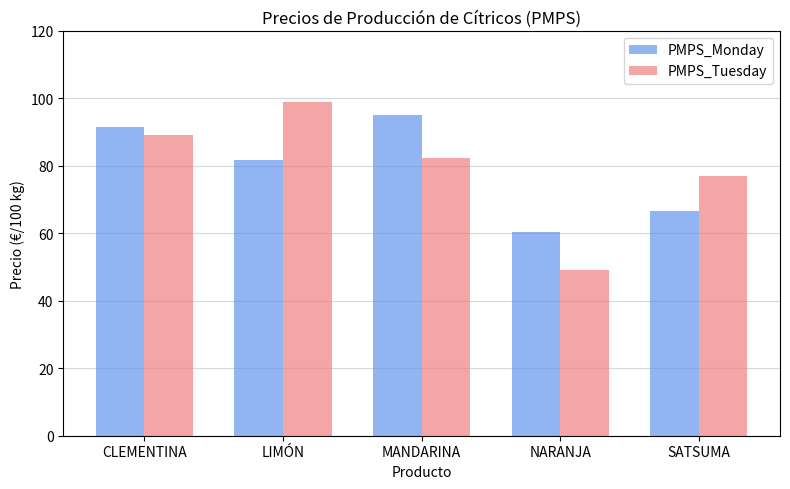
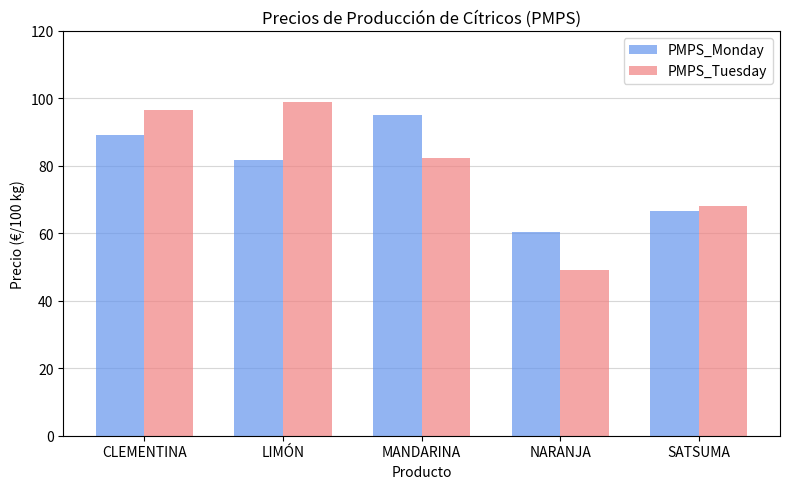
PMPS_Monday, CLEMENTINA: 91 -> 89
PMPS_Tuesday, CLEMENTINA: 89 -> 97
PMPS_Tuesday, SATSUMA: 77 -> 68
